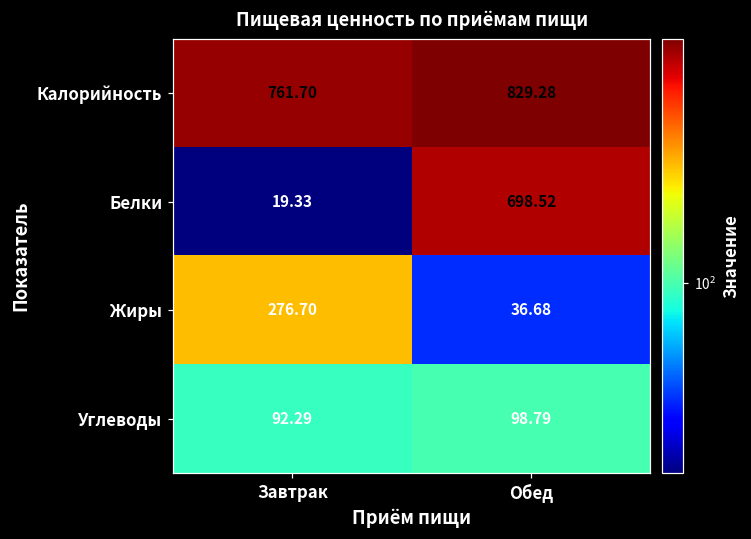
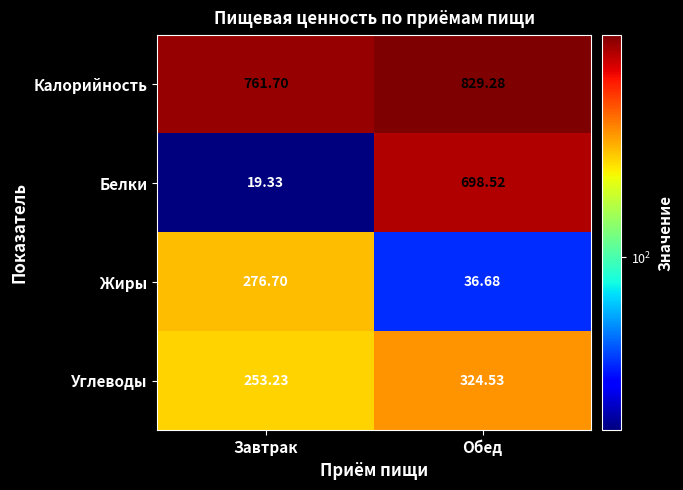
Углеводы, Завтрак: 92.29 -> 253.23
Углеводы, Обед: 98.79 -> 324.53
